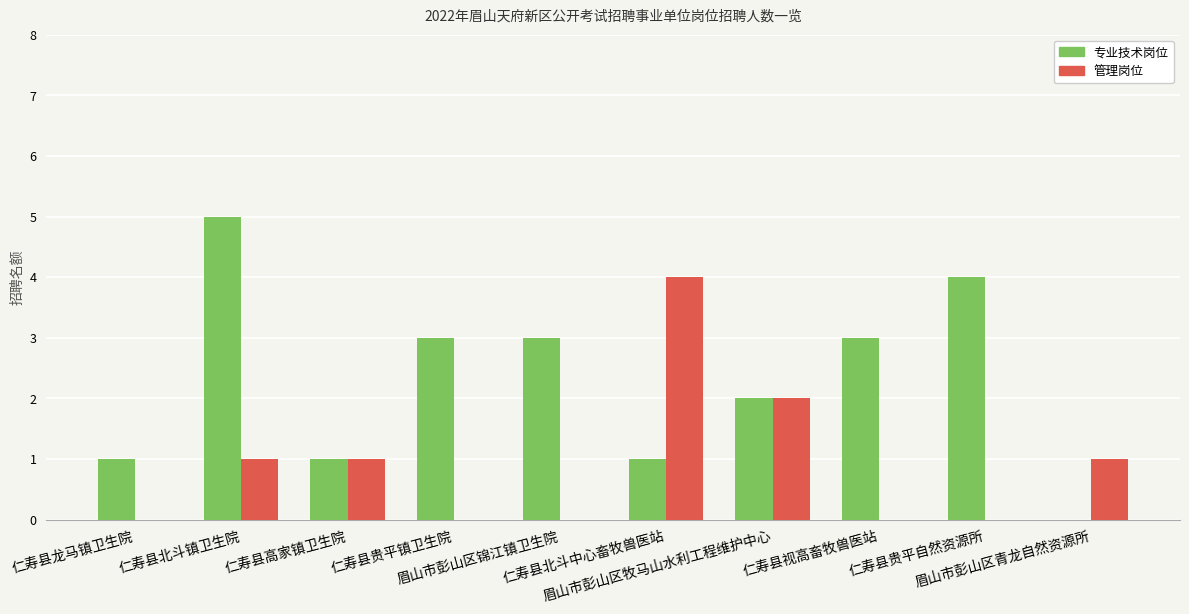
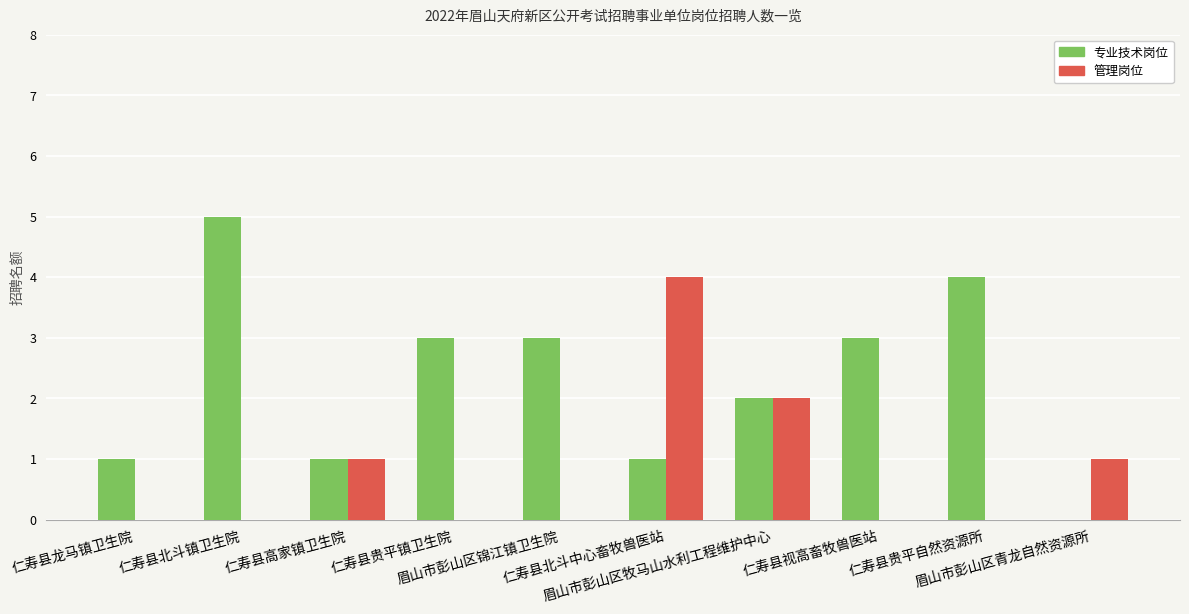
管理岗位, 仁寿县北斗镇卫生院: 1 -> 0
